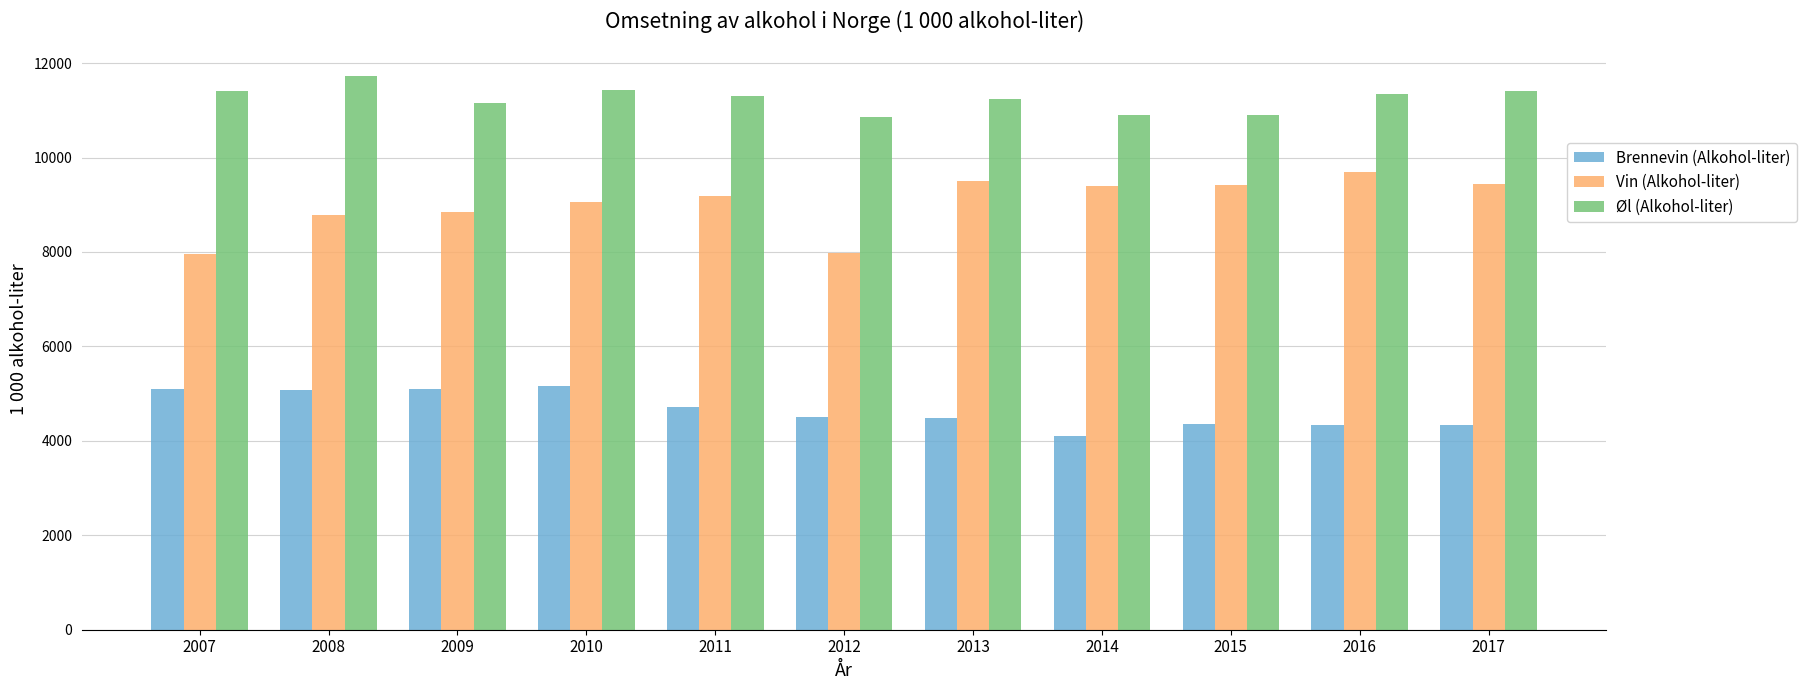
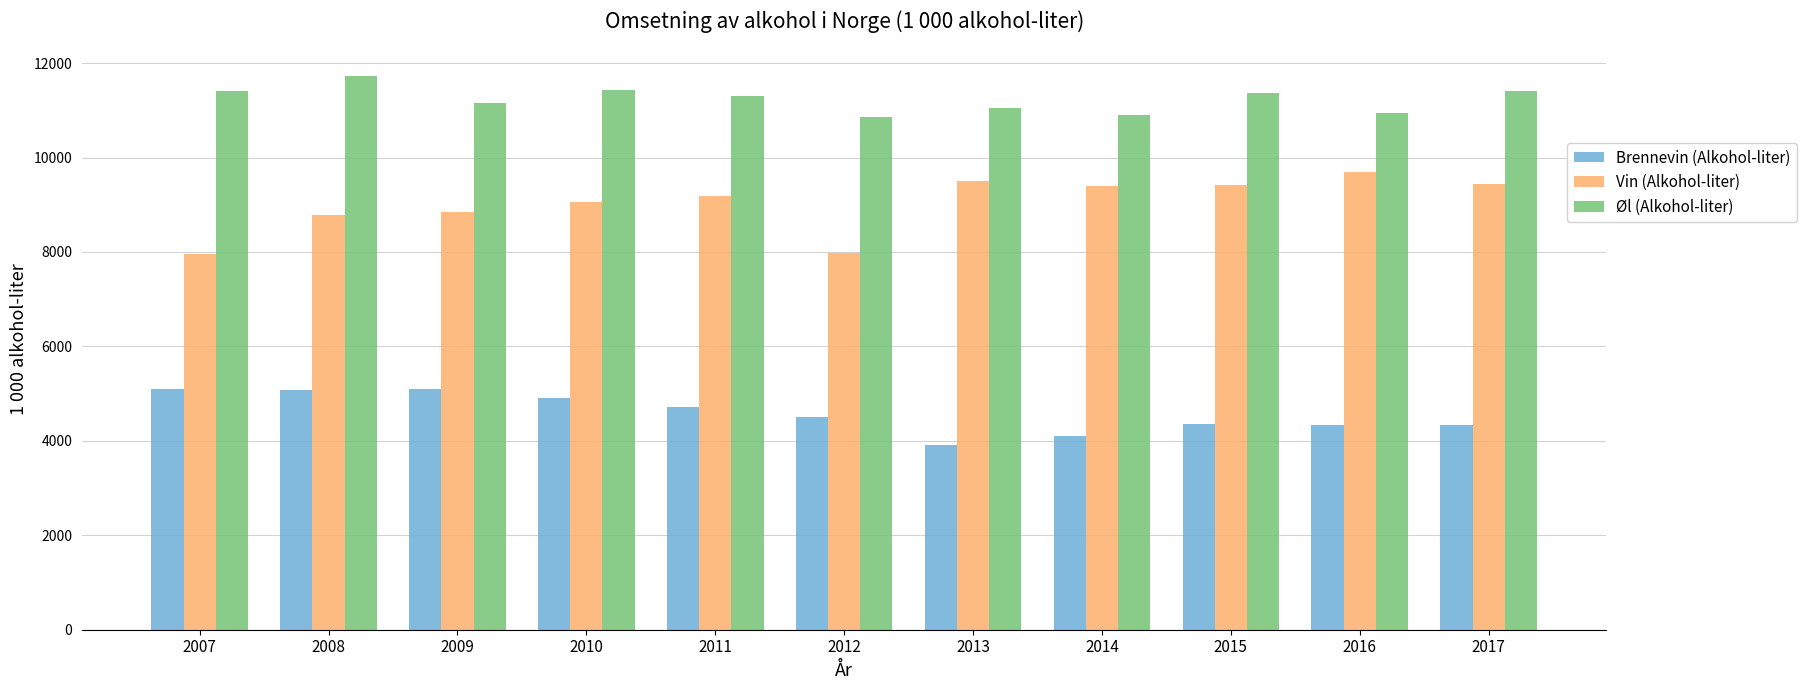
Brennevin (Alkohol-liter), 2010: 5200 -> 4900
Brennevin (Alkohol-liter), 2013: 4500 -> 3900
Øl (Alkohol-liter), 2013: 11200 -> 11000
Øl (Alkohol-liter), 2015: 10900 -> 11400
Øl (Alkohol-liter), 2016: 11300 -> 10900
